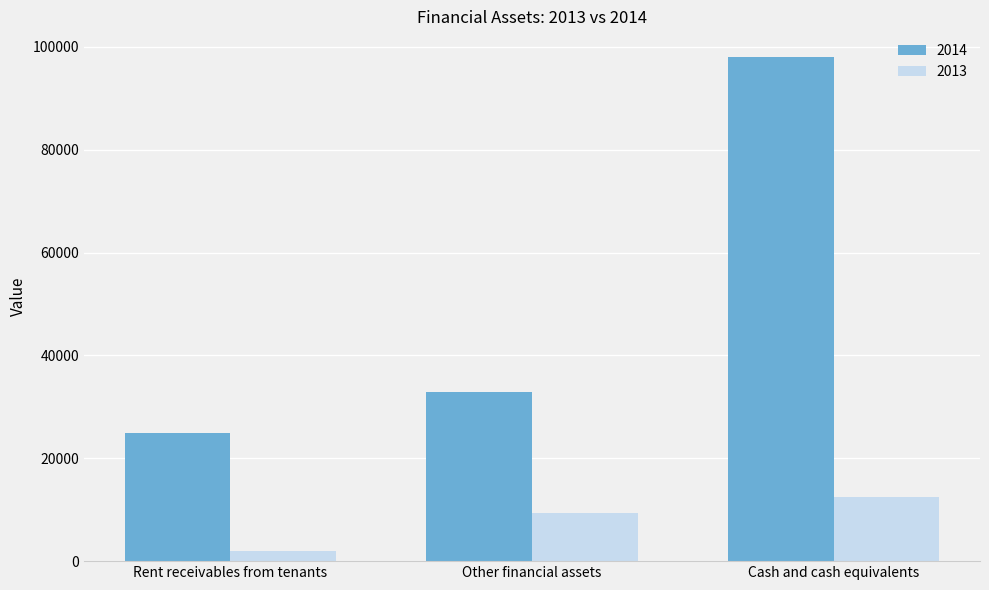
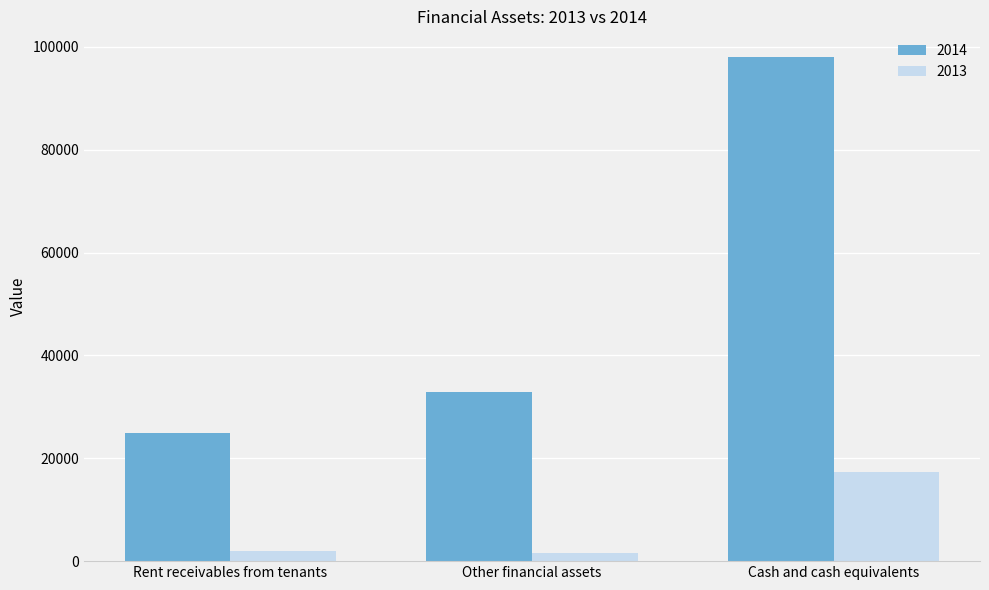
2013, Other financial assets: 9000 -> 2000
2013, Cash and cash equivalents: 12000 -> 17000
